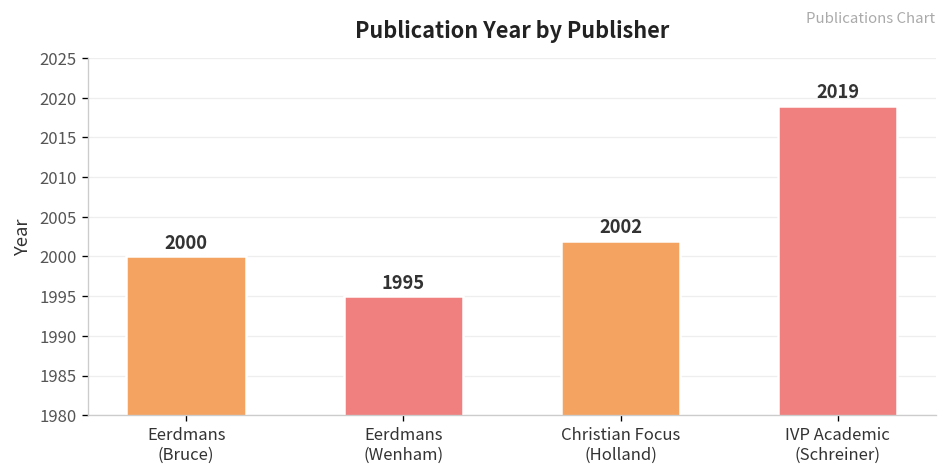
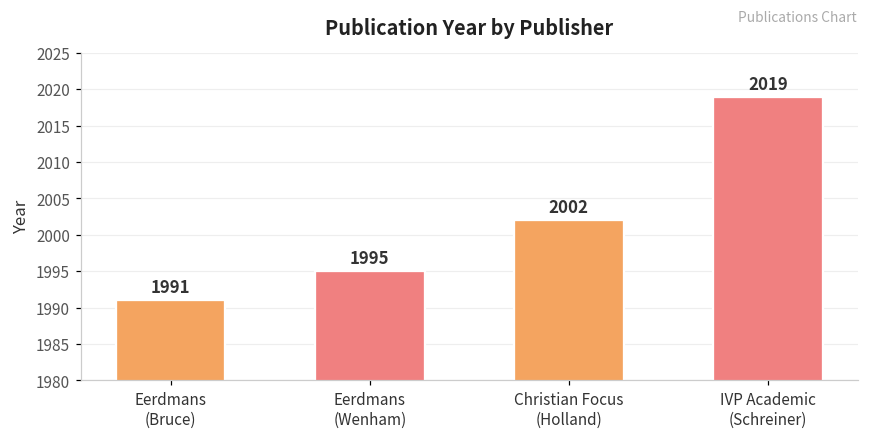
Eerdmans (Bruce): 2000 -> 1991
